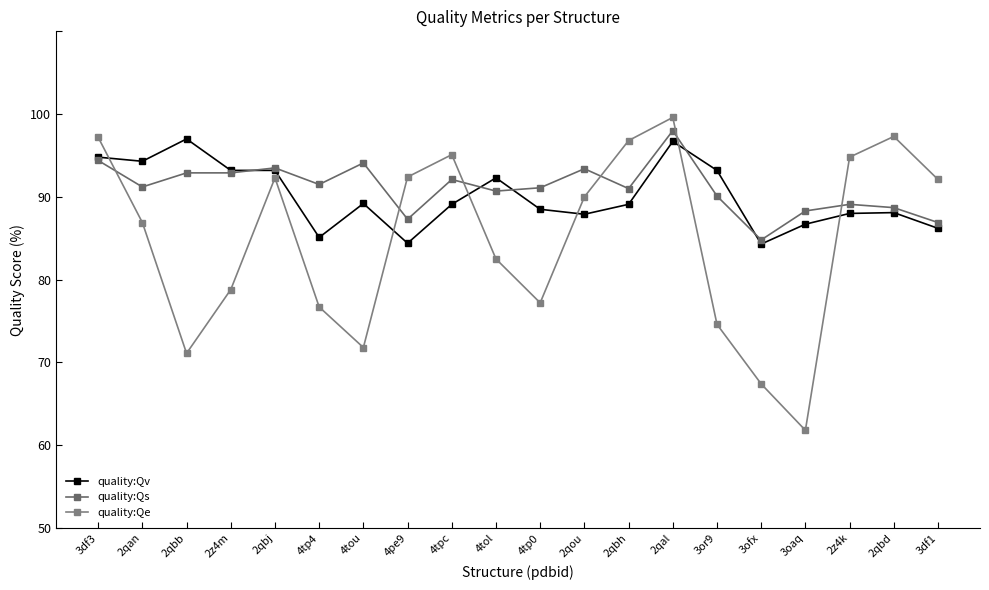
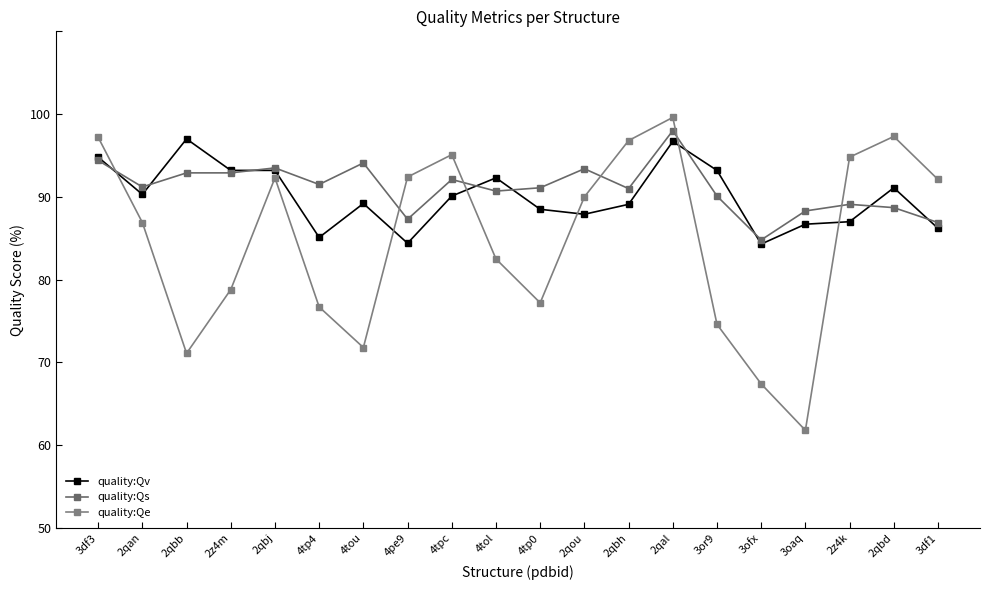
quality:Qv, 2qan: 94 -> 90
quality:Qv, 4tpc: 89 -> 90
quality:Qv, 2z4k: 88 -> 87
quality:Qv, 2qbd: 88 -> 91
